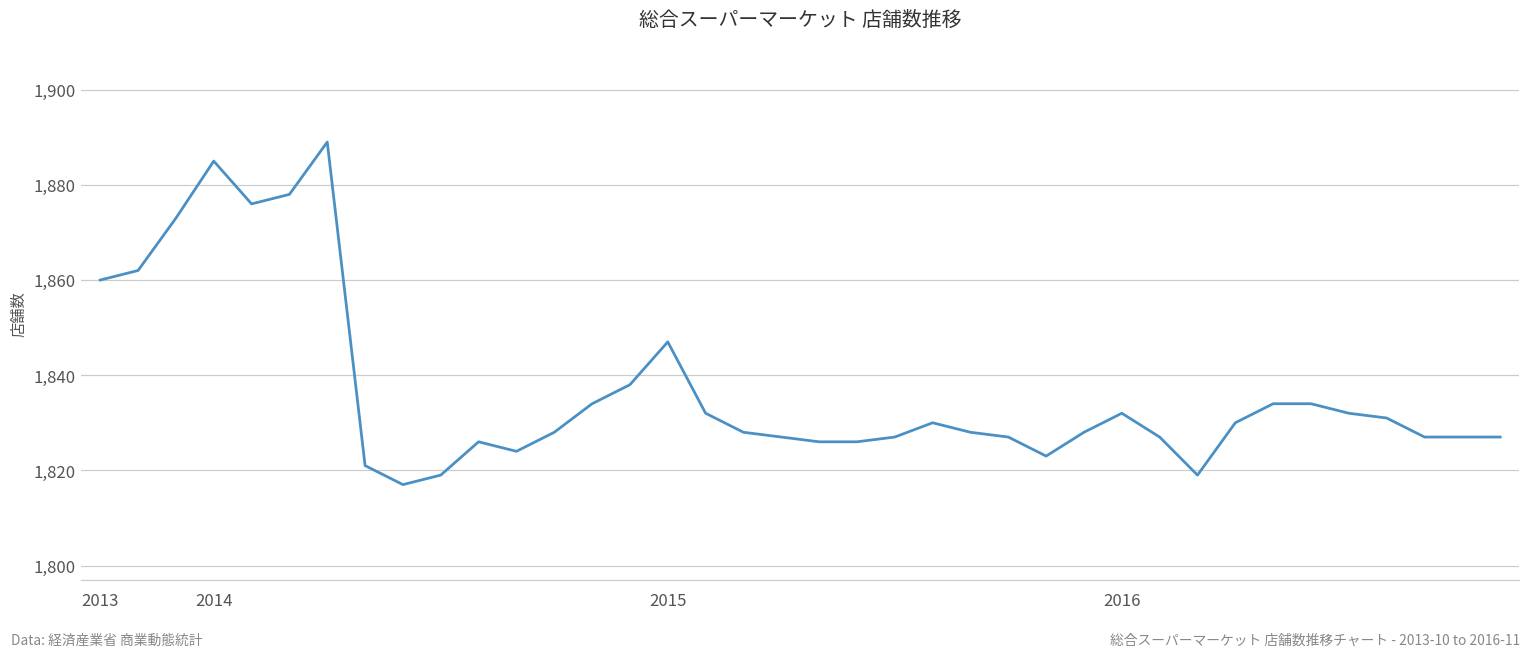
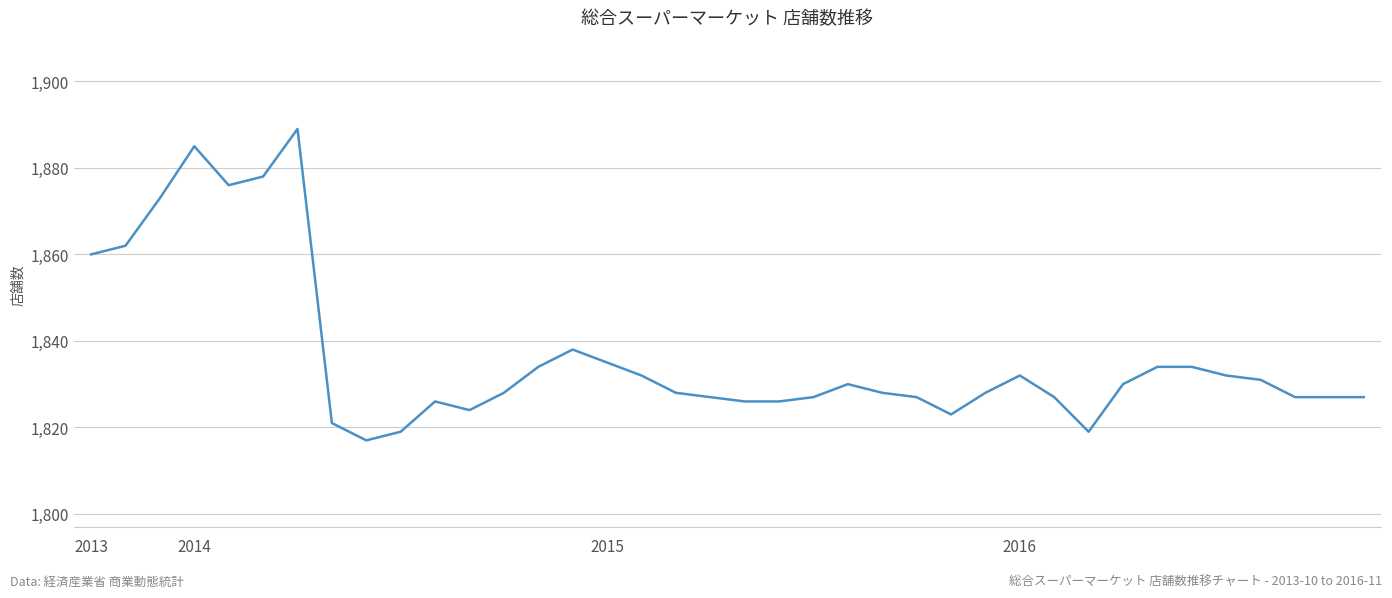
2015: 1,847 -> 1,835
